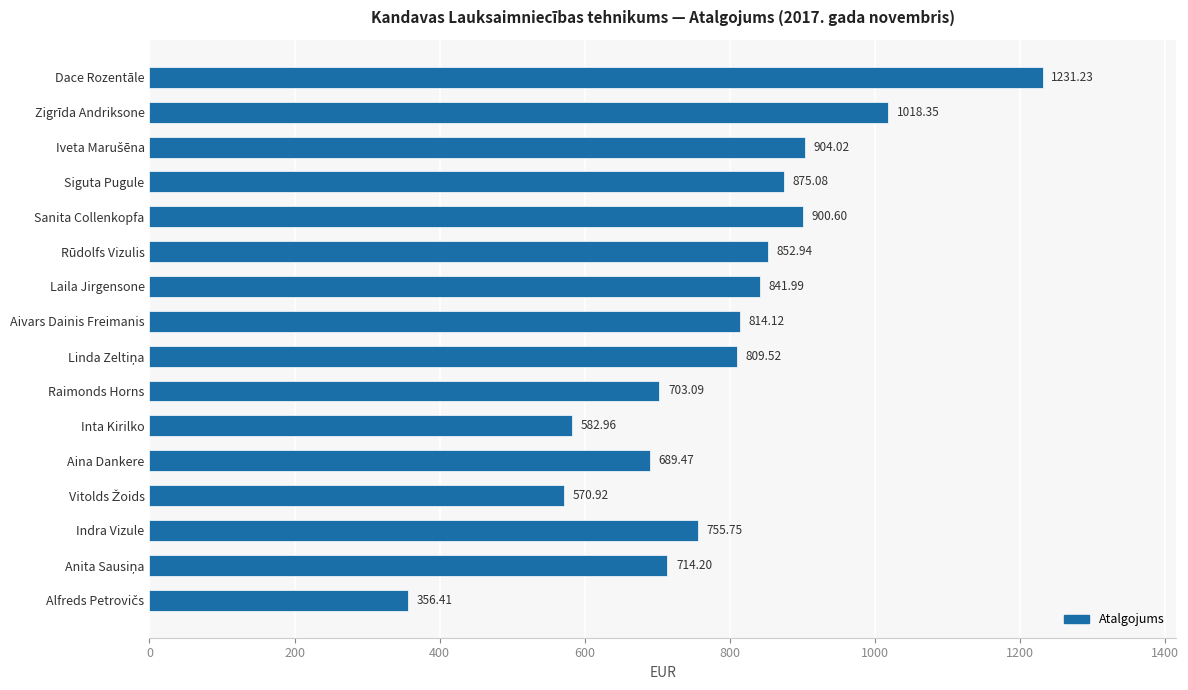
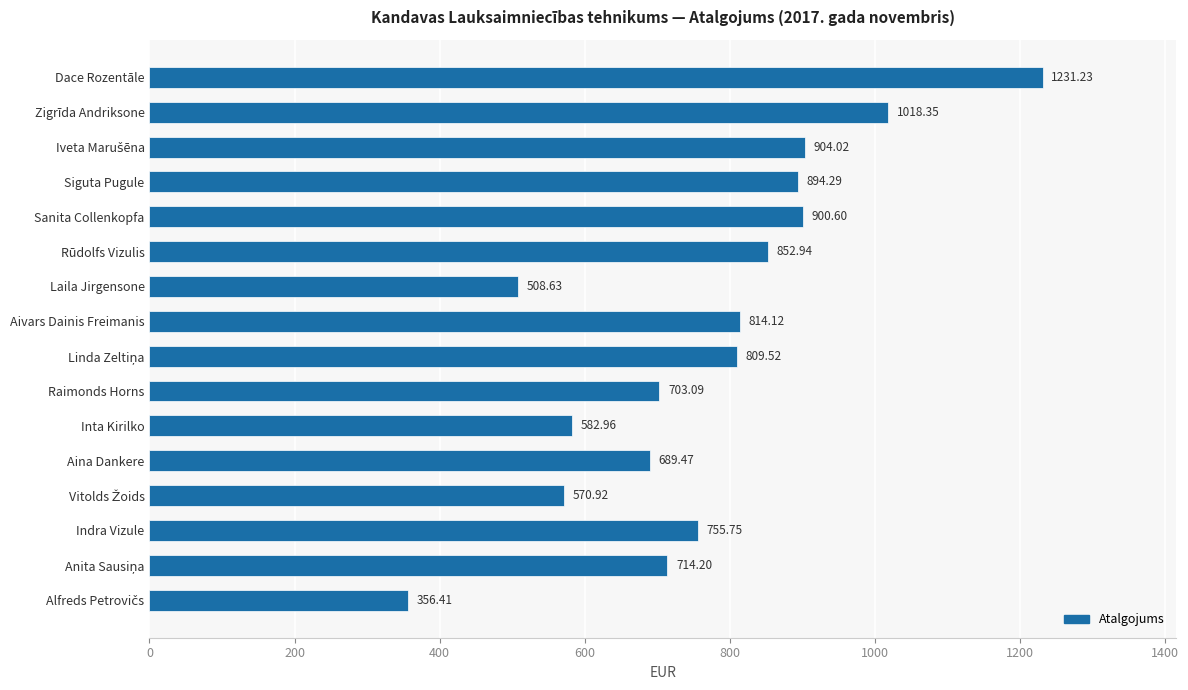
Siguta Pugule: 875.08 -> 894.29
Laila Jirgensone: 841.99 -> 508.63
